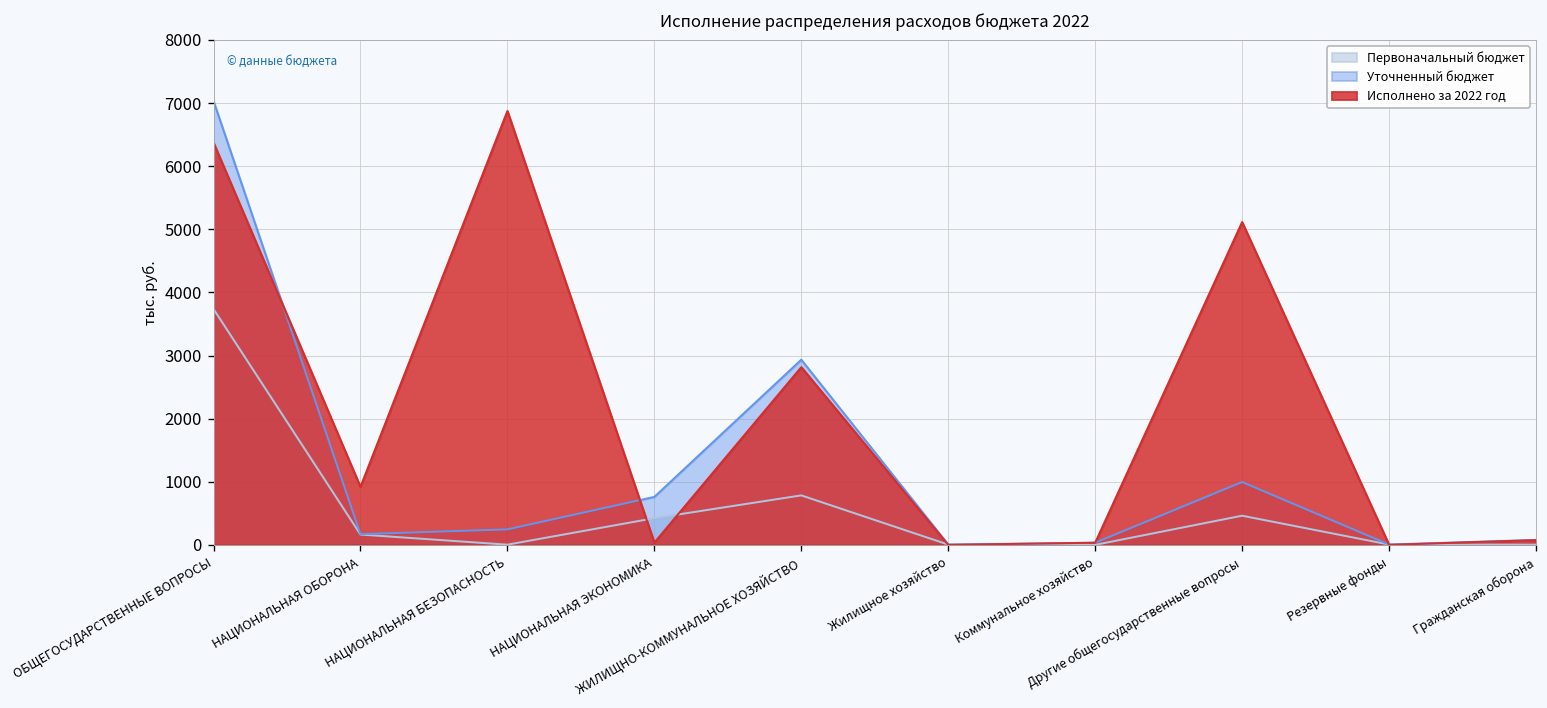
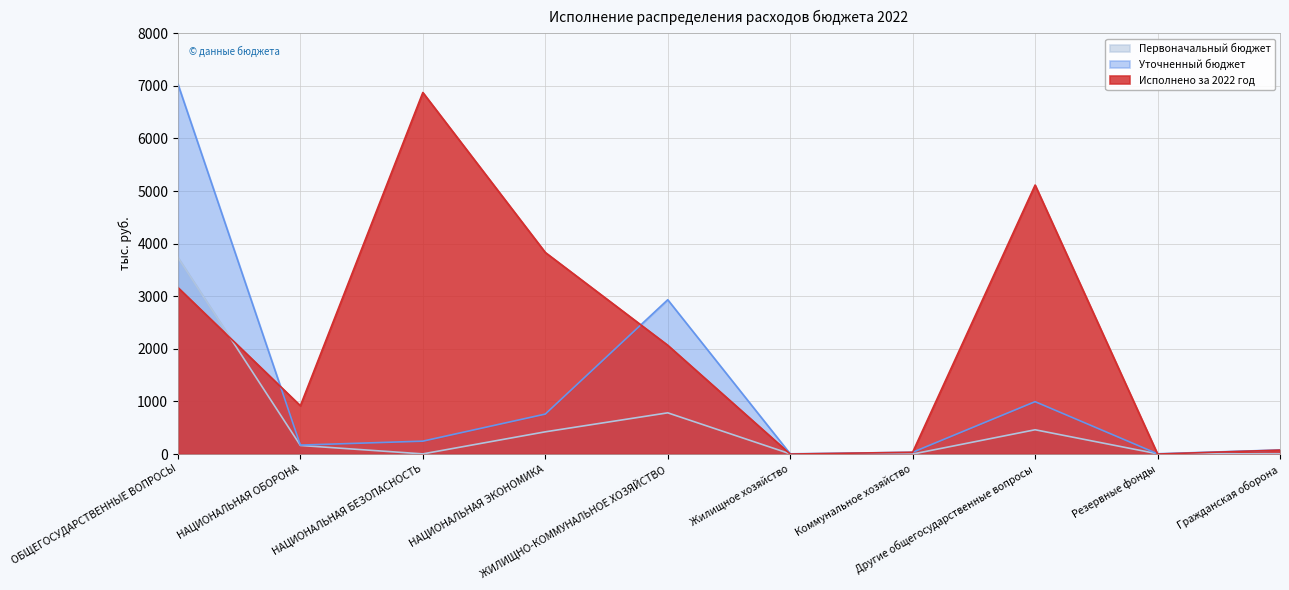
Исполнено за 2022 год, ОБЩЕГОСУДАРСТВЕННЫЕ ВОПРОСЫ: 6400 -> 3200
Исполнено за 2022 год, НАЦИОНАЛЬНАЯ ЭКОНОМИКА: 0 -> 3800
Исполнено за 2022 год, ЖИЛИЩНО-КОММУНАЛЬНОЕ ХОЗЯЙСТВО: 2800 -> 2100
